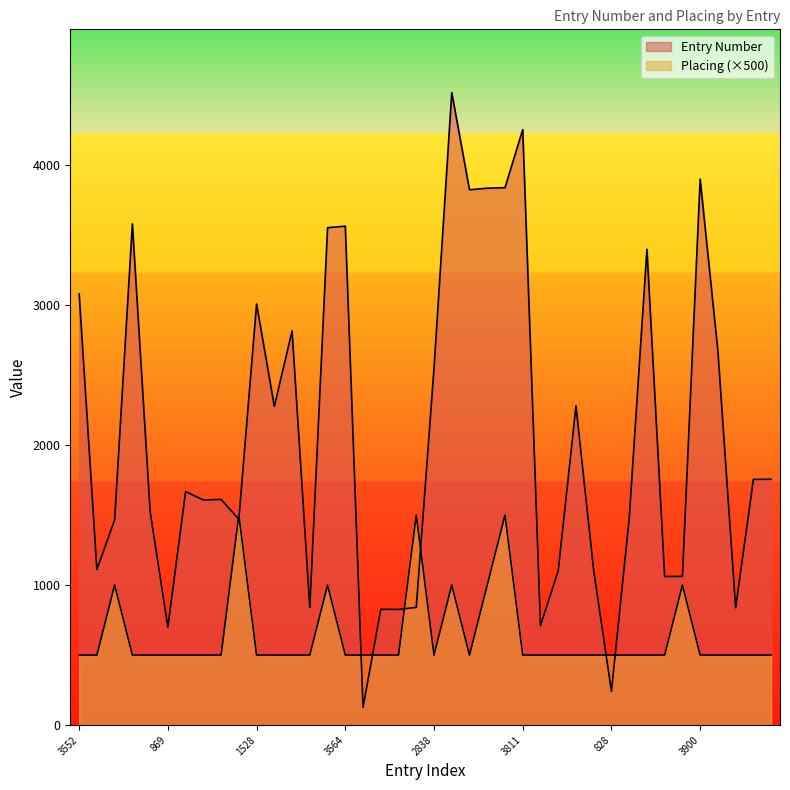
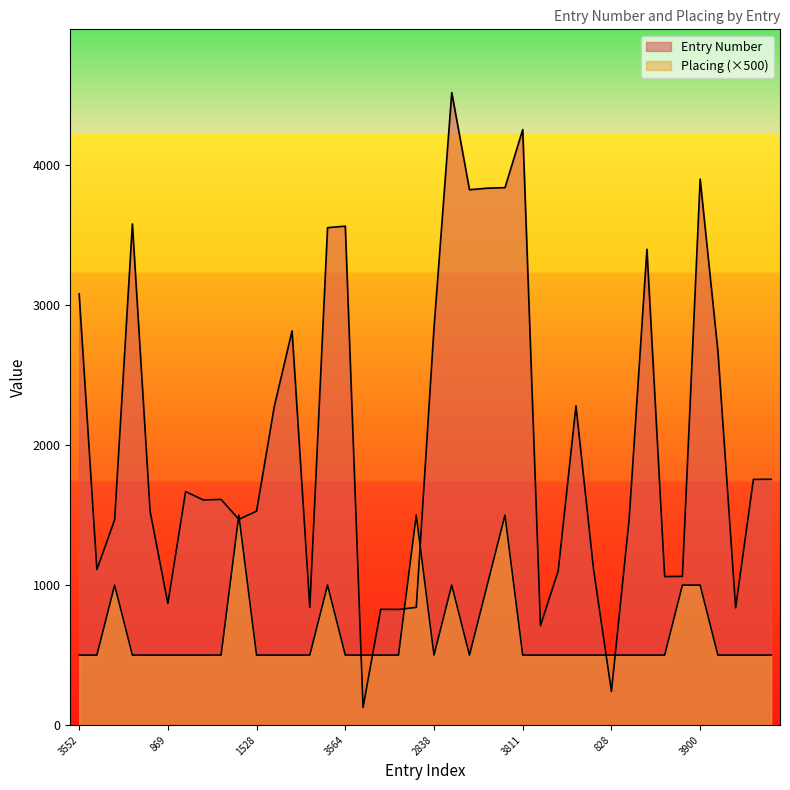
Entry Number, 869: 700 -> 870
Entry Number, 1528: 3010 -> 1530
Entry Number, 2838: 2550 -> 2840
Placing (×500), 3900: 500 -> 1000
